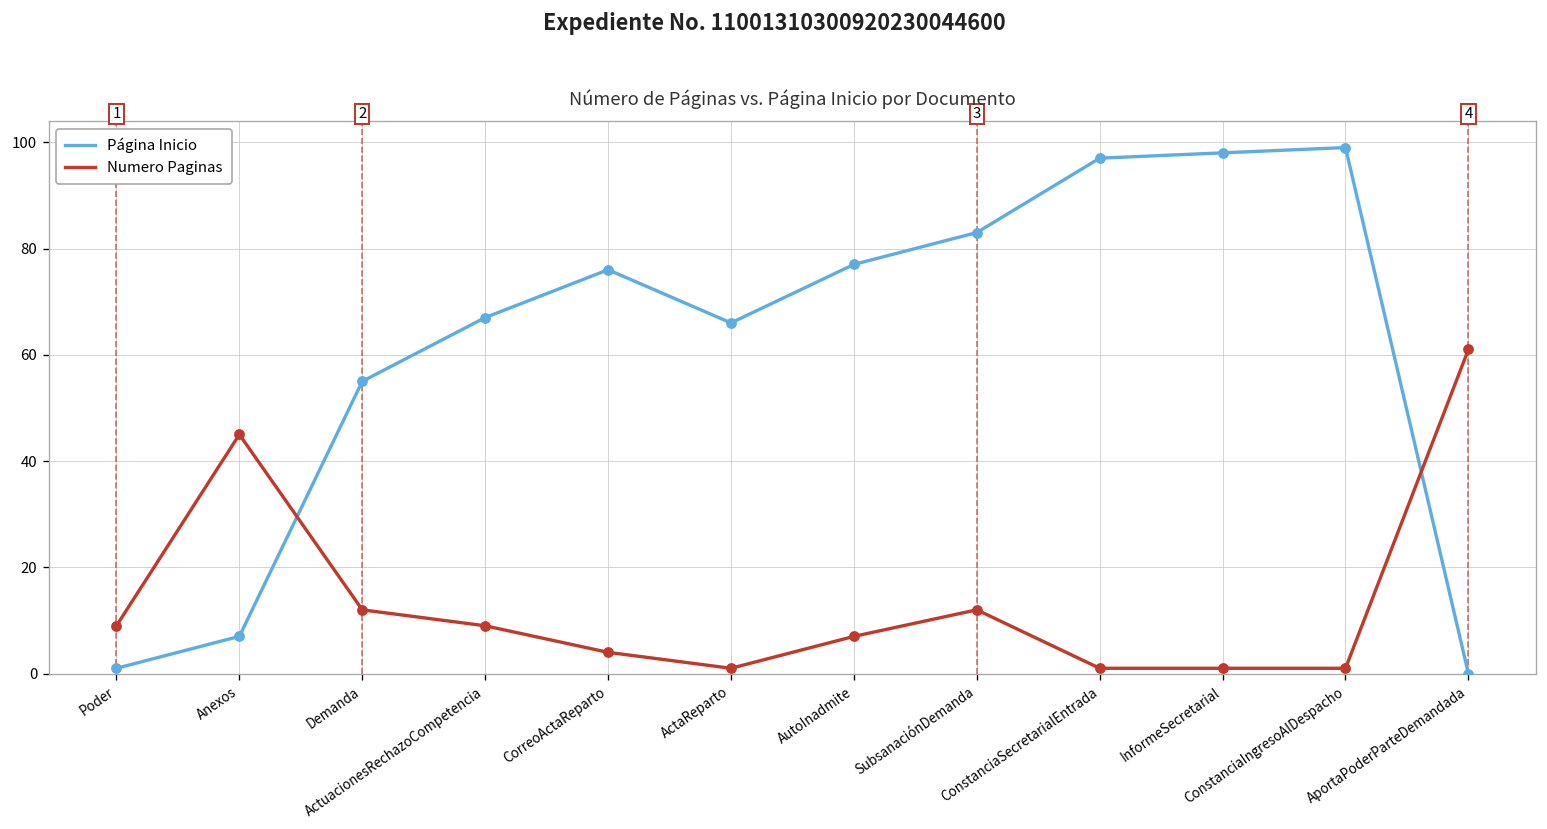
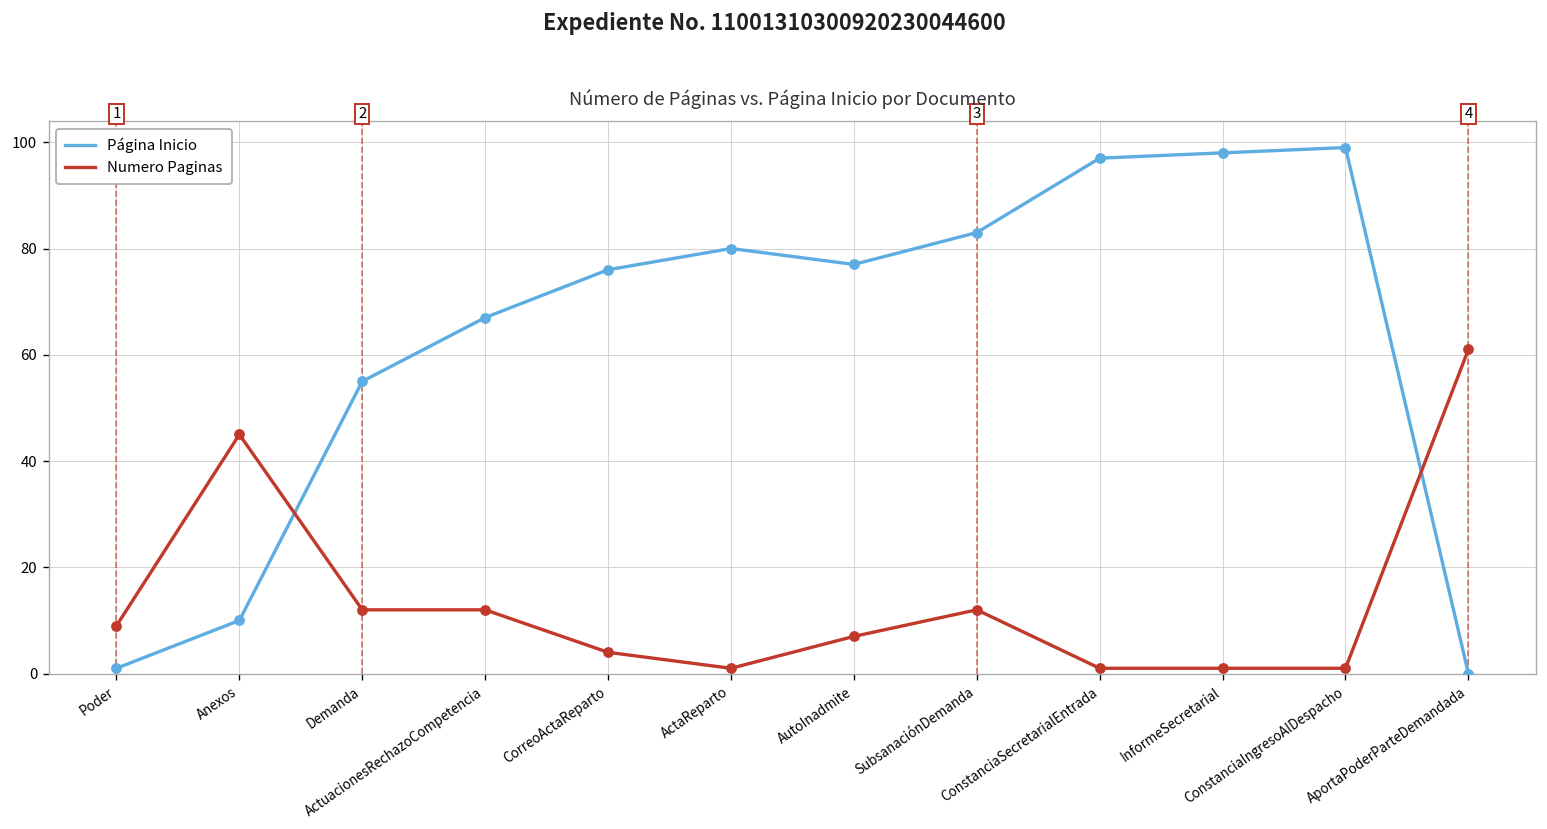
Página Inicio, Anexos: 7 -> 10
Numero Paginas, ActuacionesRechazoCompetencia: 9 -> 12
Página Inicio, ActaReparto: 66 -> 80
